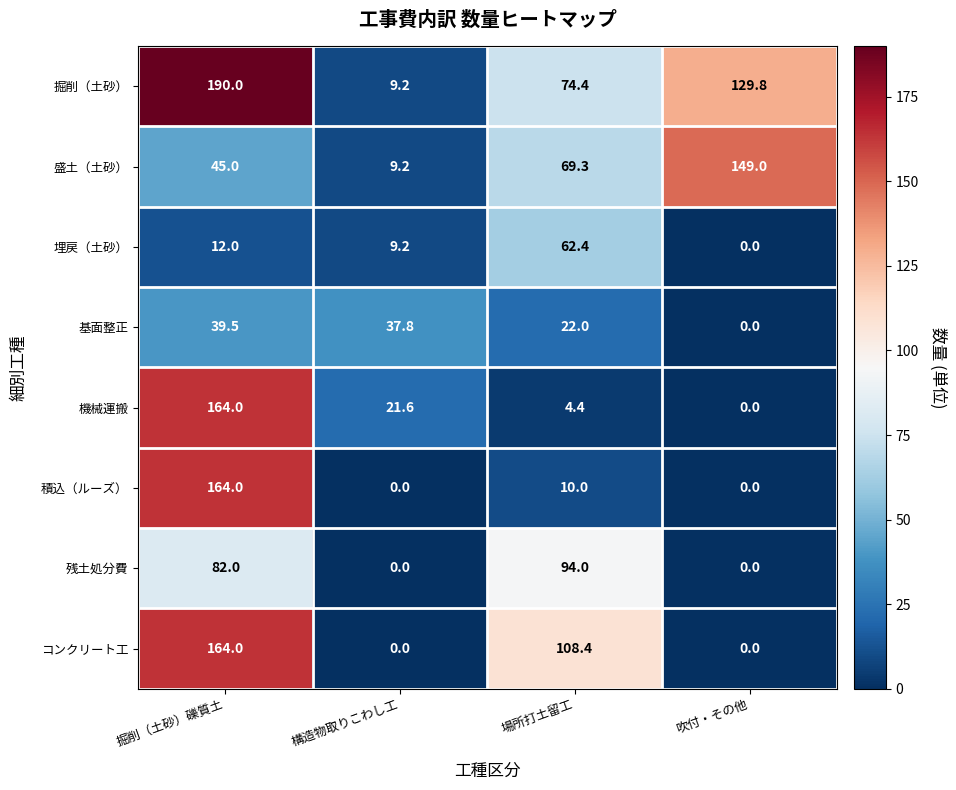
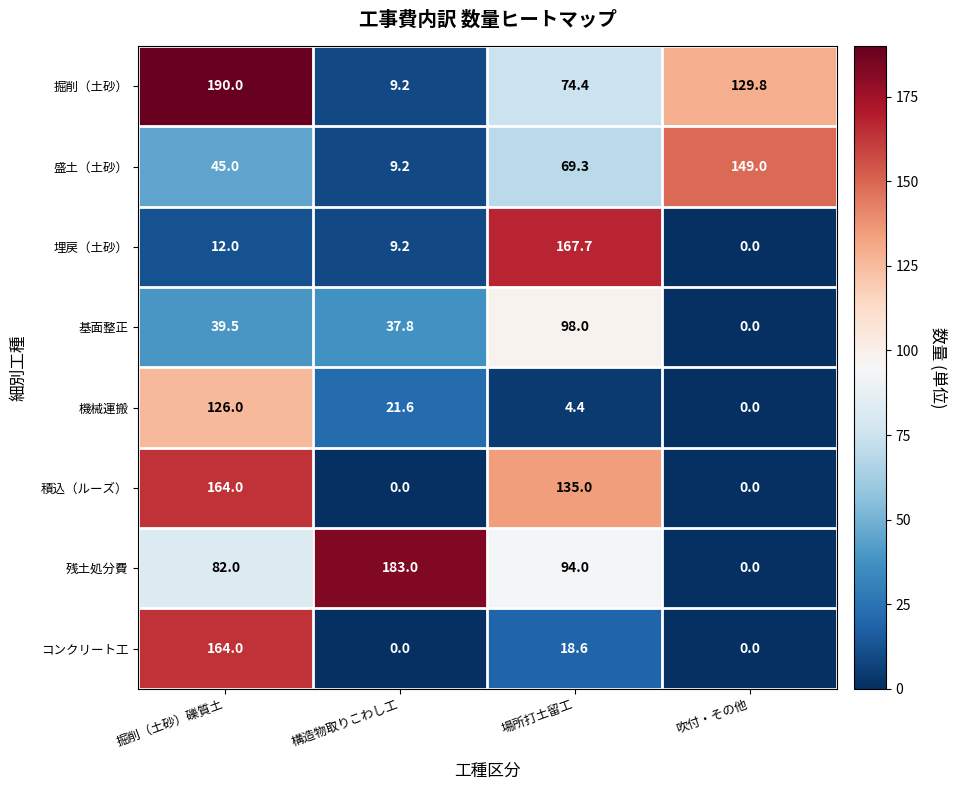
埋戻（土砂）, 場所打土留工: 62.4 -> 167.7
基面整正, 場所打土留工: 22.0 -> 98.0
機械運搬, 掘削（土砂）礫質土: 164.0 -> 126.0
積込（ルーズ）, 場所打土留工: 10.0 -> 135.0
残土処分費, 構造物取りこわし工: 0.0 -> 183.0
コンクリート工, 場所打土留工: 108.4 -> 18.6
